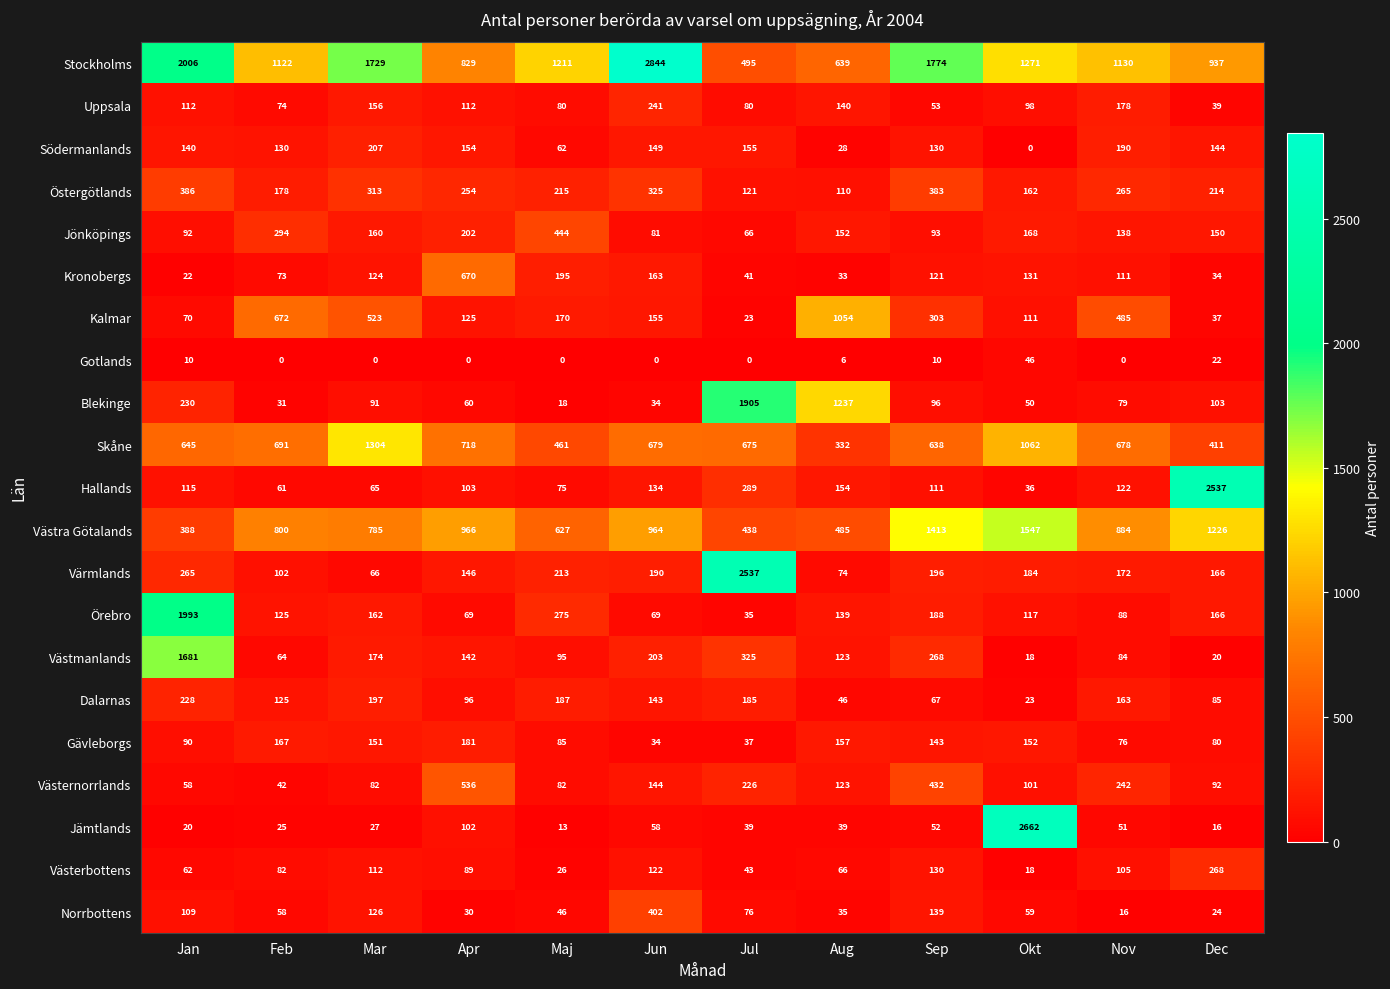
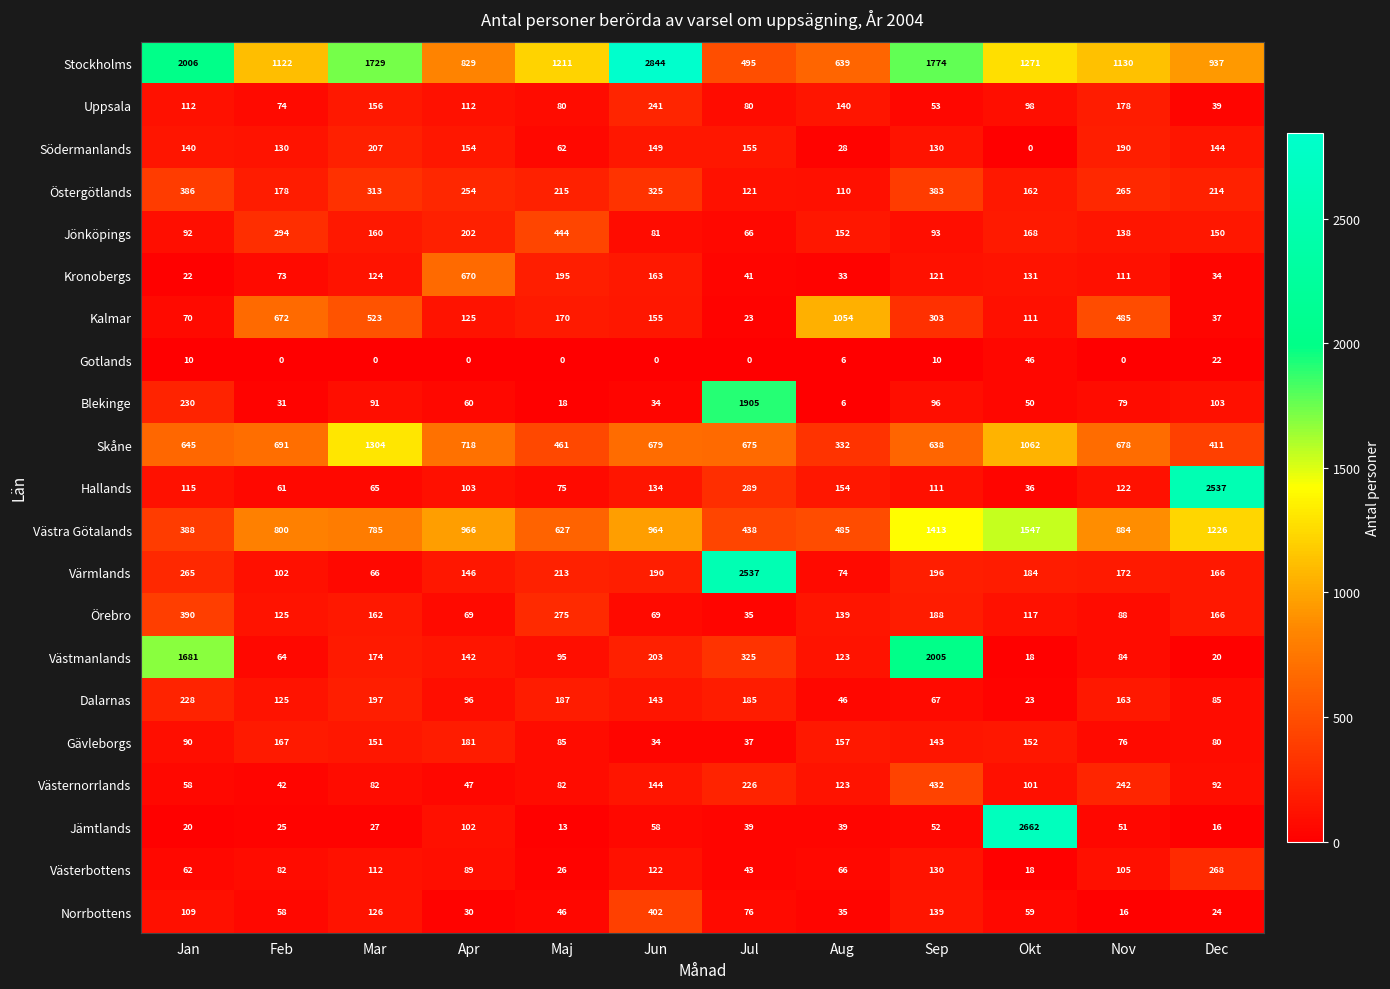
Blekinge, Aug: 1237 -> 6
Örebro, Jan: 1993 -> 390
Västmanlands, Sep: 268 -> 2005
Västernorrlands, Apr: 536 -> 47
